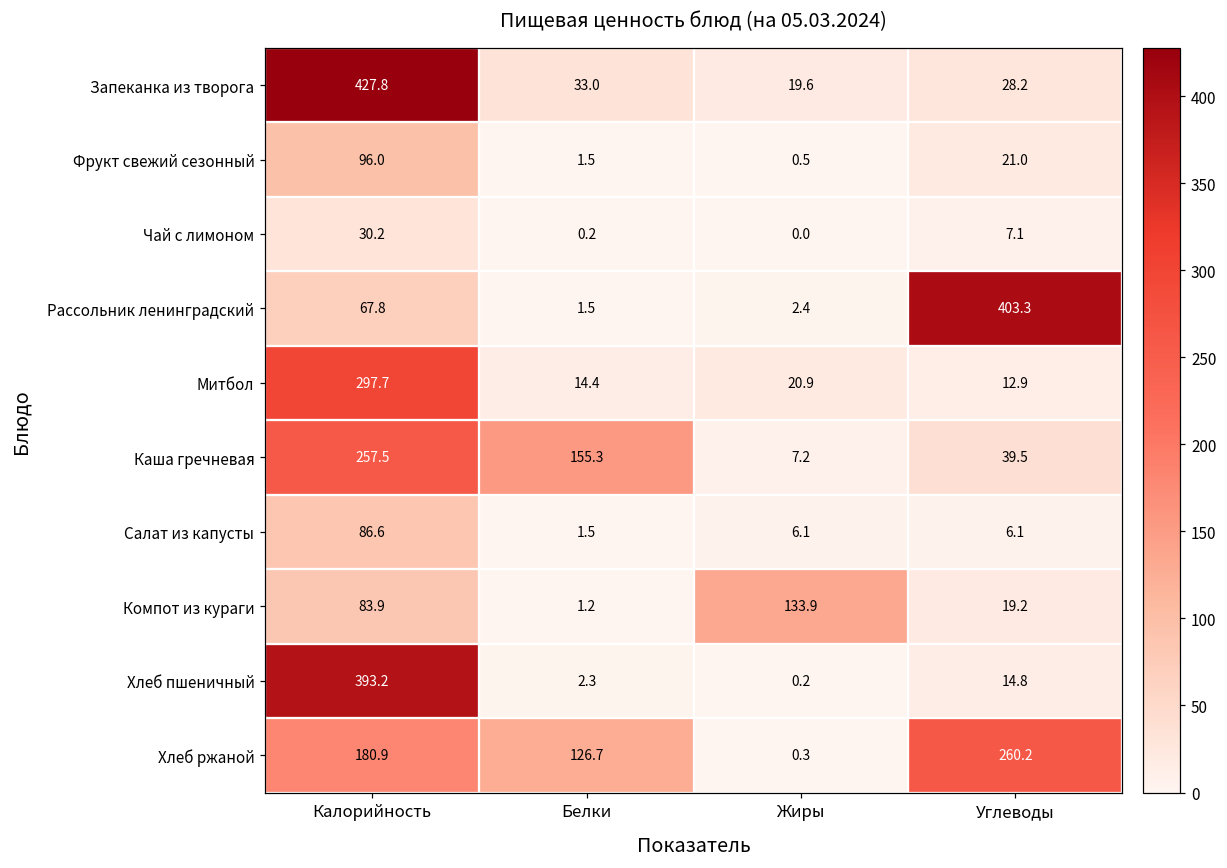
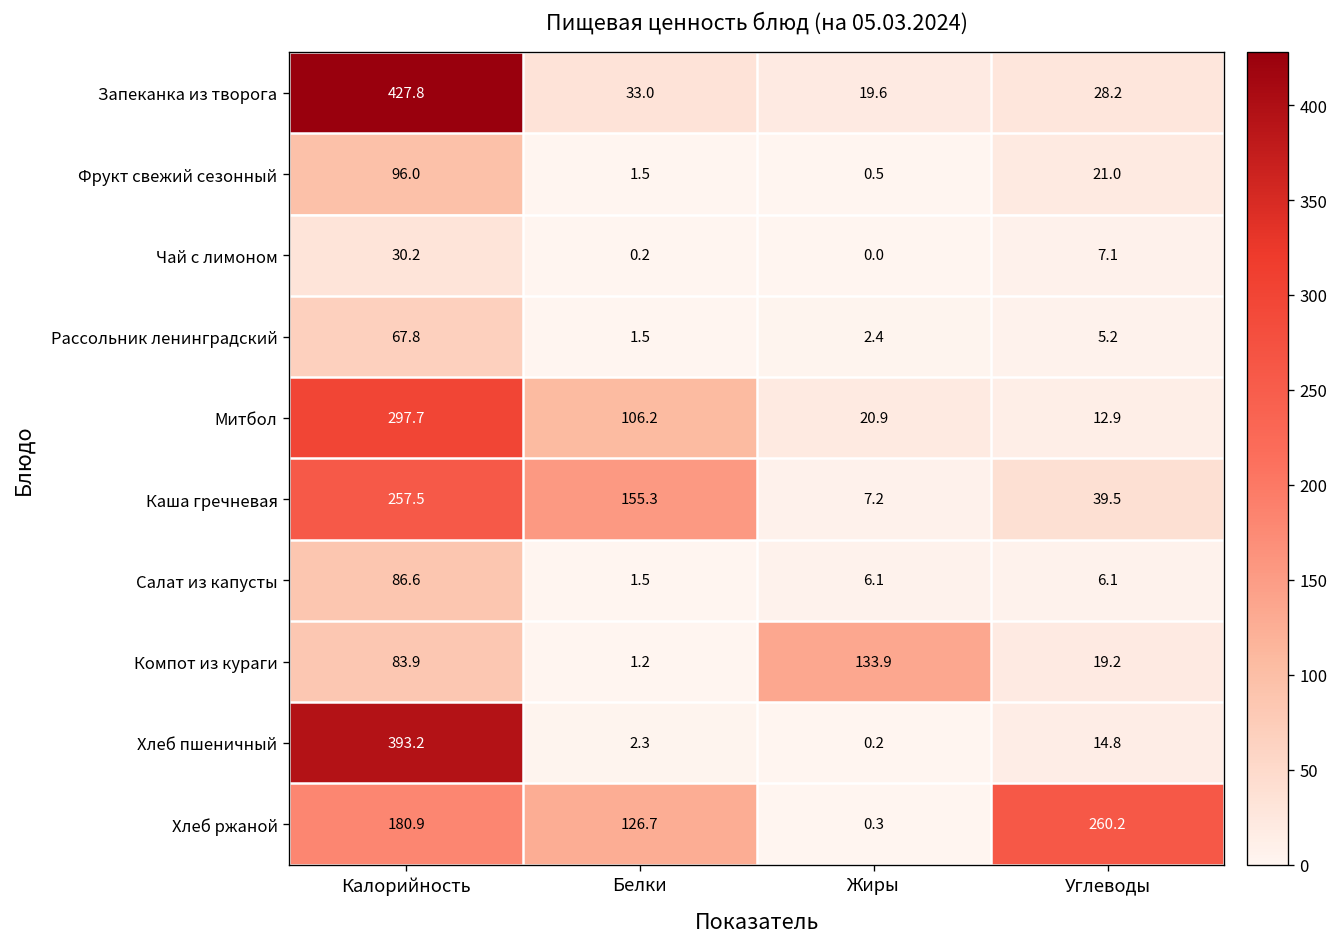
Рассольник ленинградский, Углеводы: 403.3 -> 5.2
Митбол, Белки: 14.4 -> 106.2
